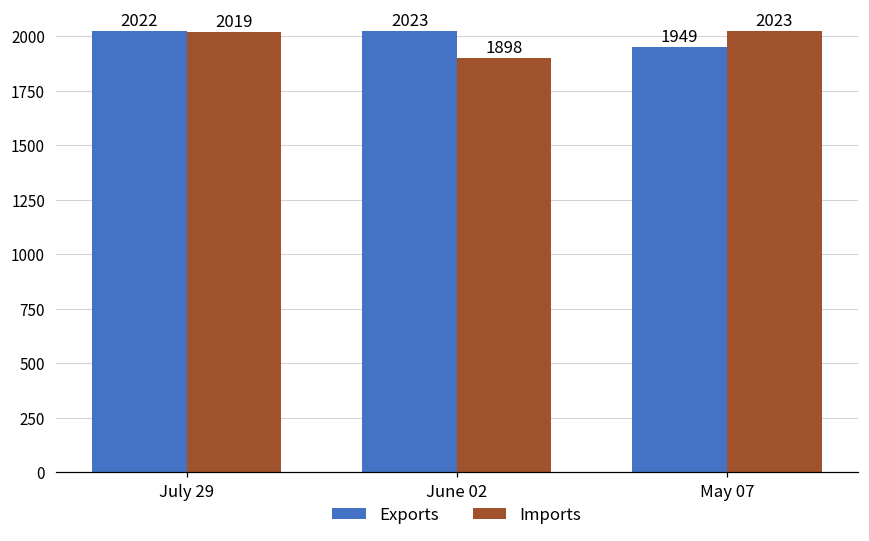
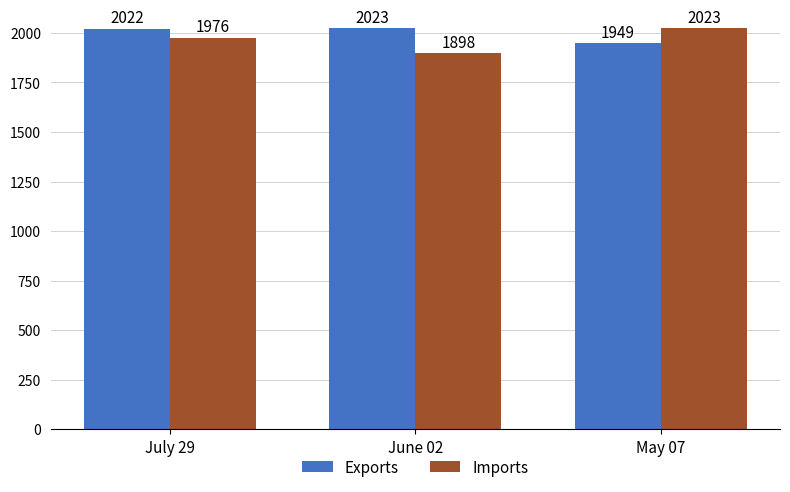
Imports, July 29: 2019 -> 1976
